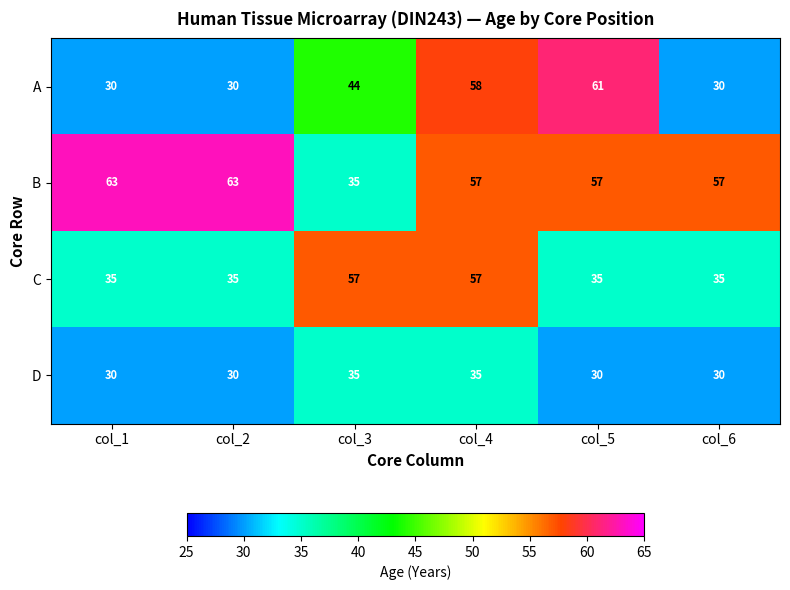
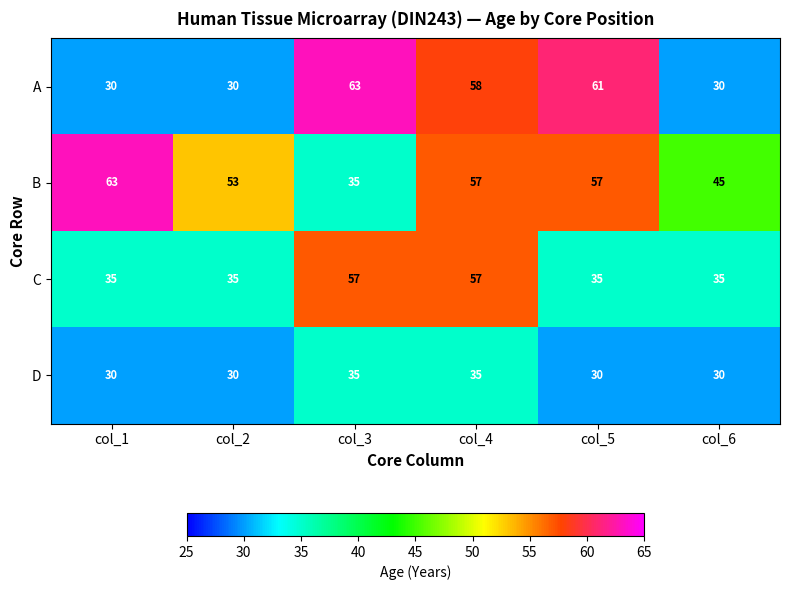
A, col_3: 44 -> 63
B, col_2: 63 -> 53
B, col_6: 57 -> 45
